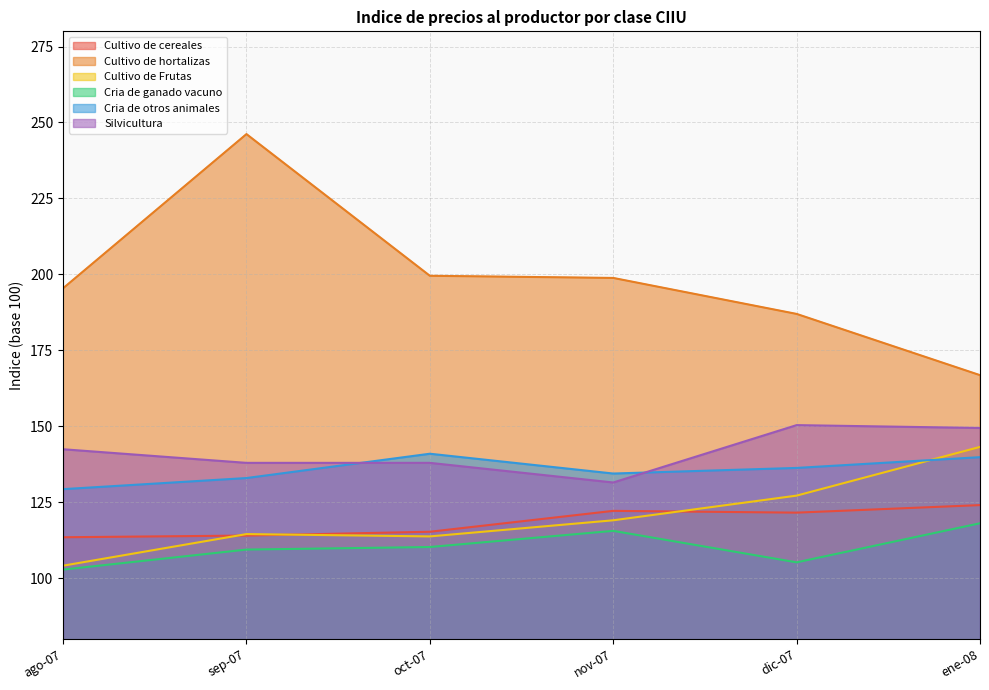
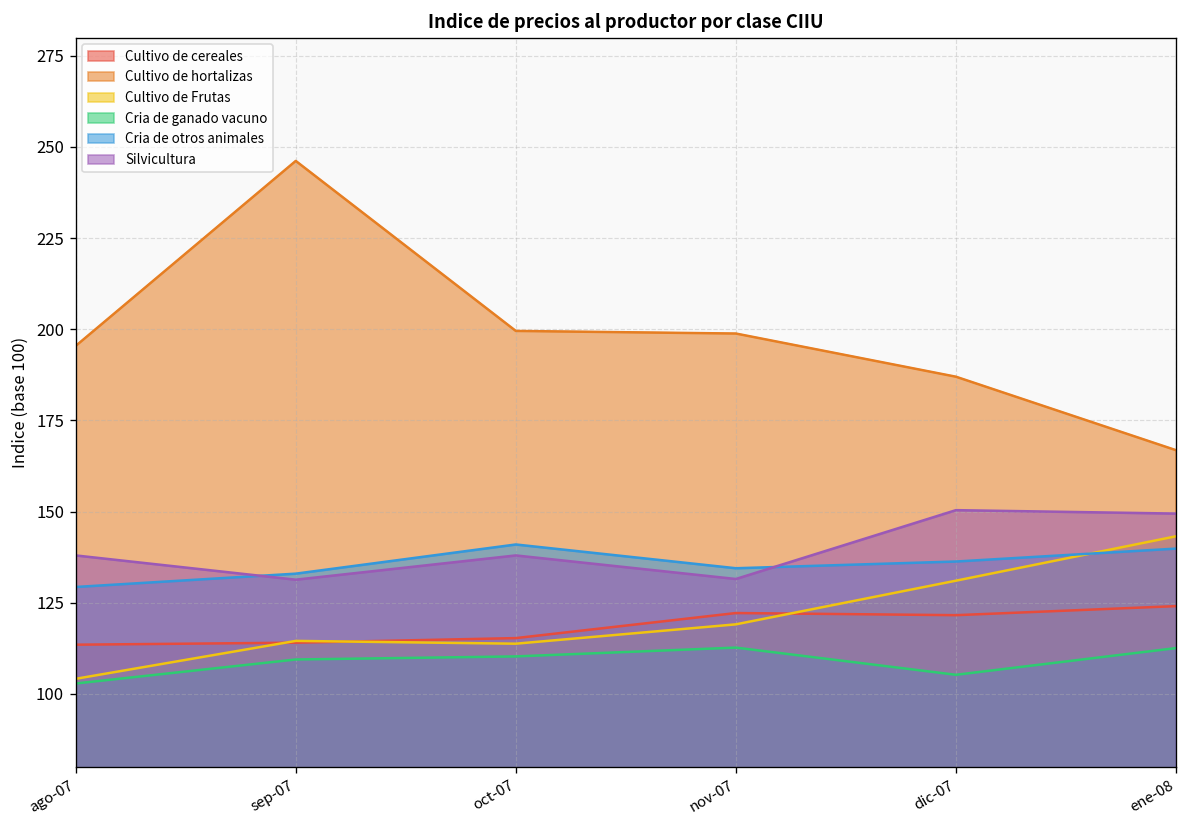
Silvicultura, ago-07: 142 -> 138
Silvicultura, sep-07: 138 -> 131
Cria de ganado vacuno, nov-07: 116 -> 113
Cultivo de Frutas, dic-07: 127 -> 131
Cria de ganado vacuno, ene-08: 118 -> 113
